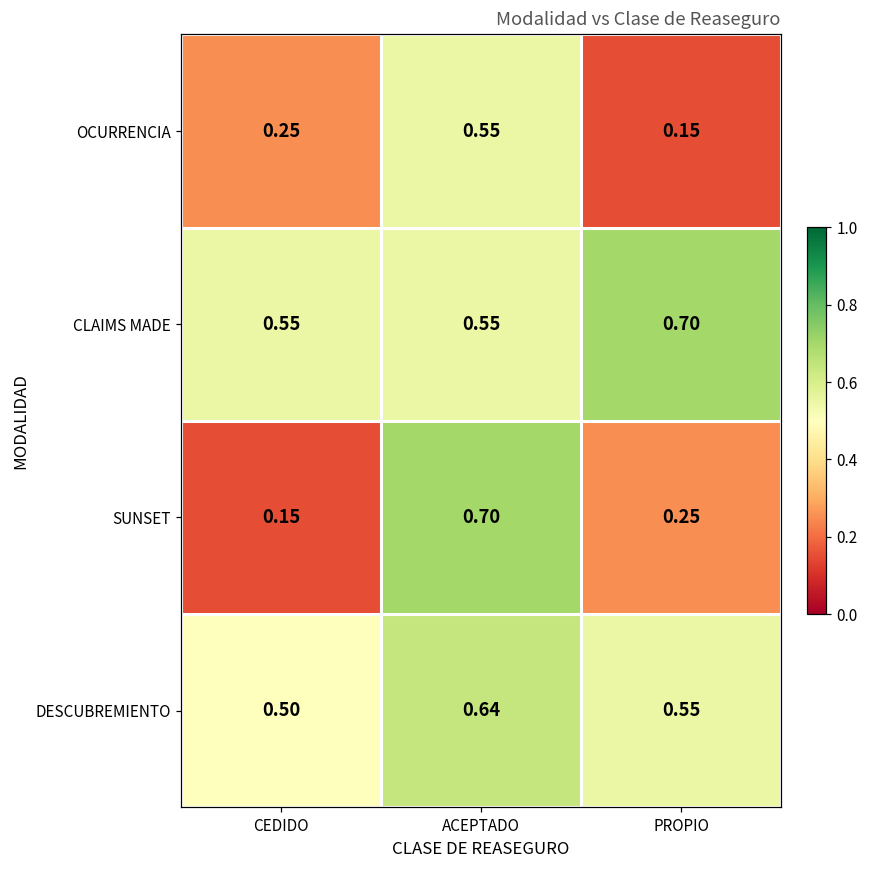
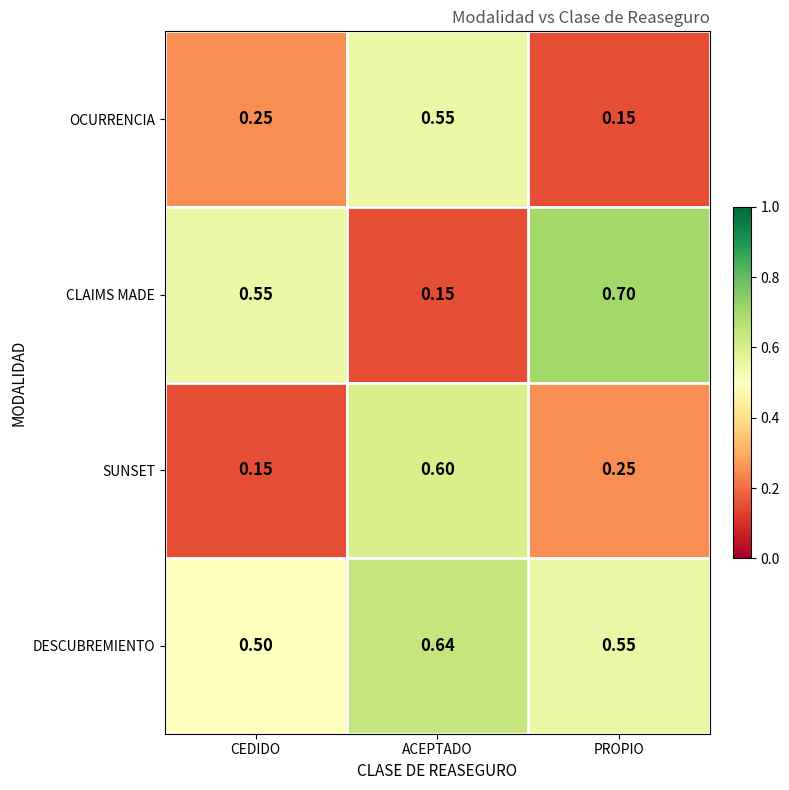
CLAIMS MADE, ACEPTADO: 0.55 -> 0.15
SUNSET, ACEPTADO: 0.70 -> 0.60
